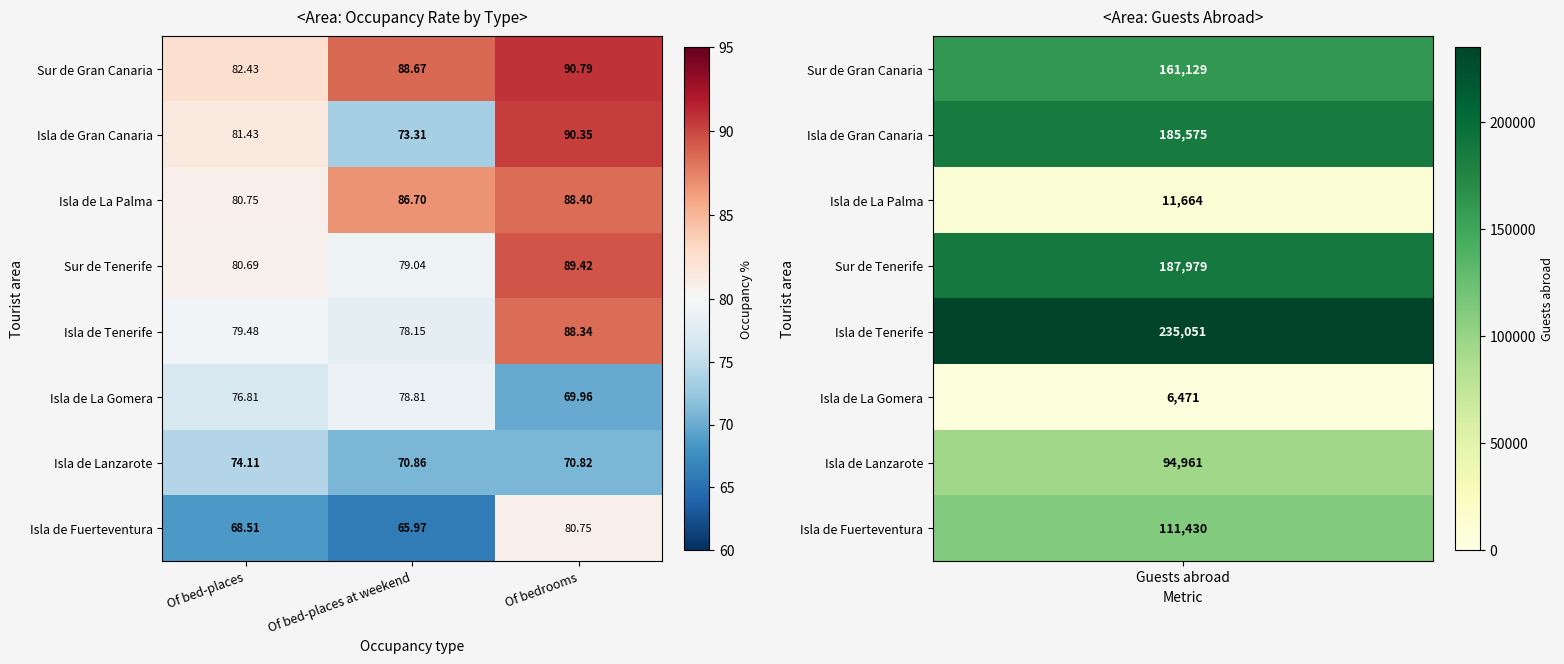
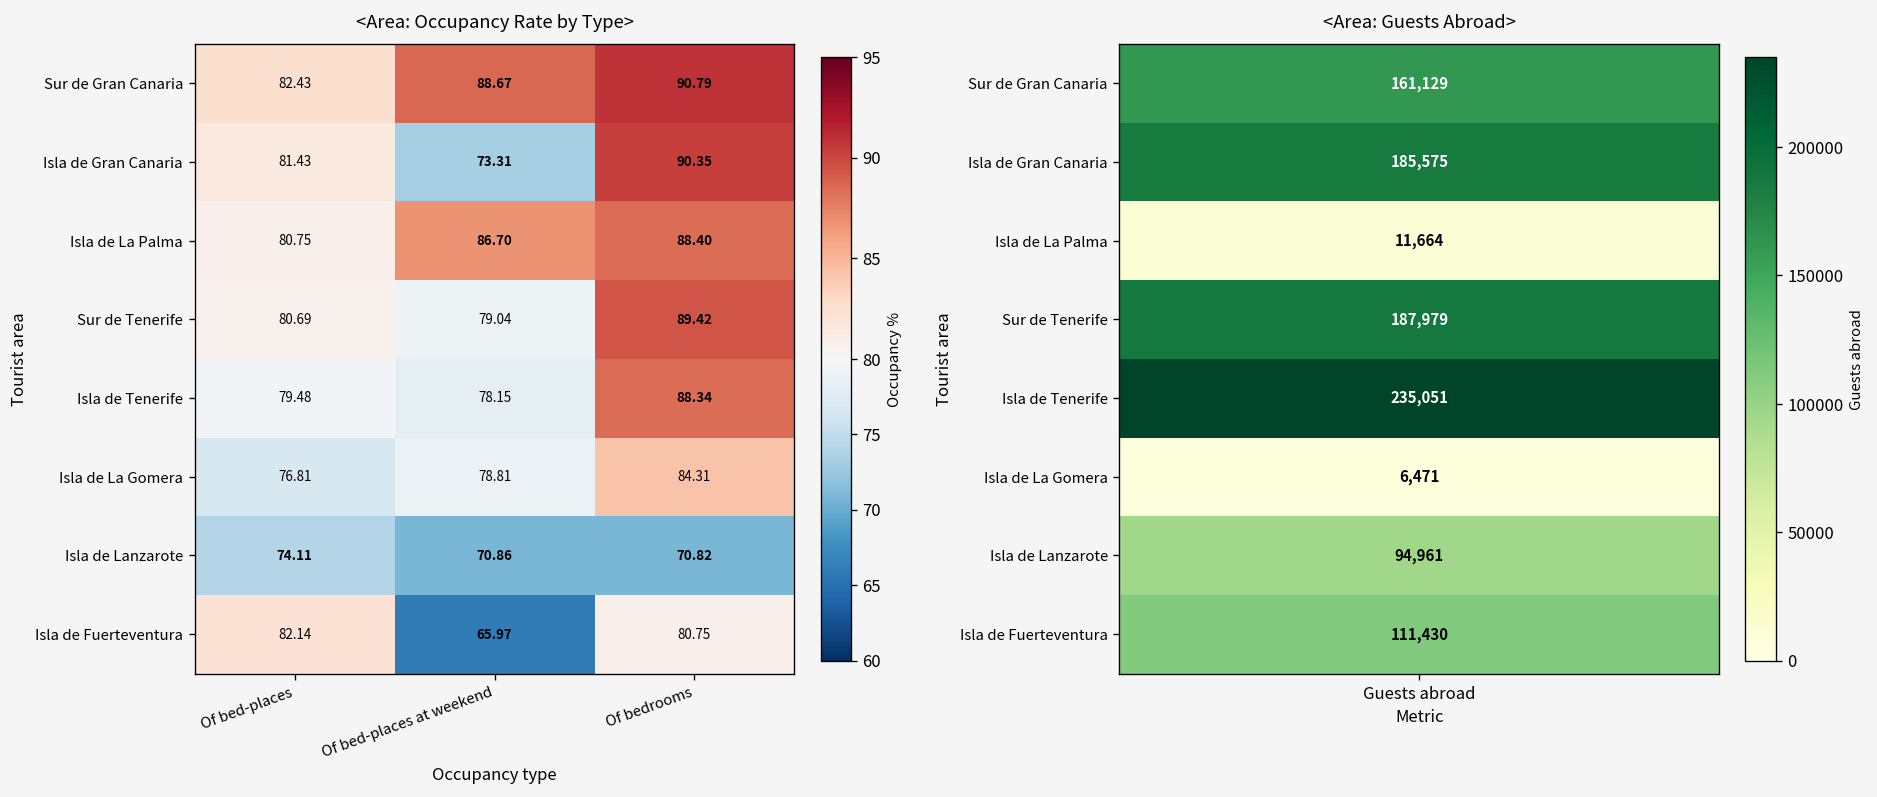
<Area: Occupancy Rate by Type>, Isla de La Gomera, Of bedrooms: 69.96 -> 84.31
<Area: Occupancy Rate by Type>, Isla de Fuerteventura, Of bed-places: 68.51 -> 82.14
